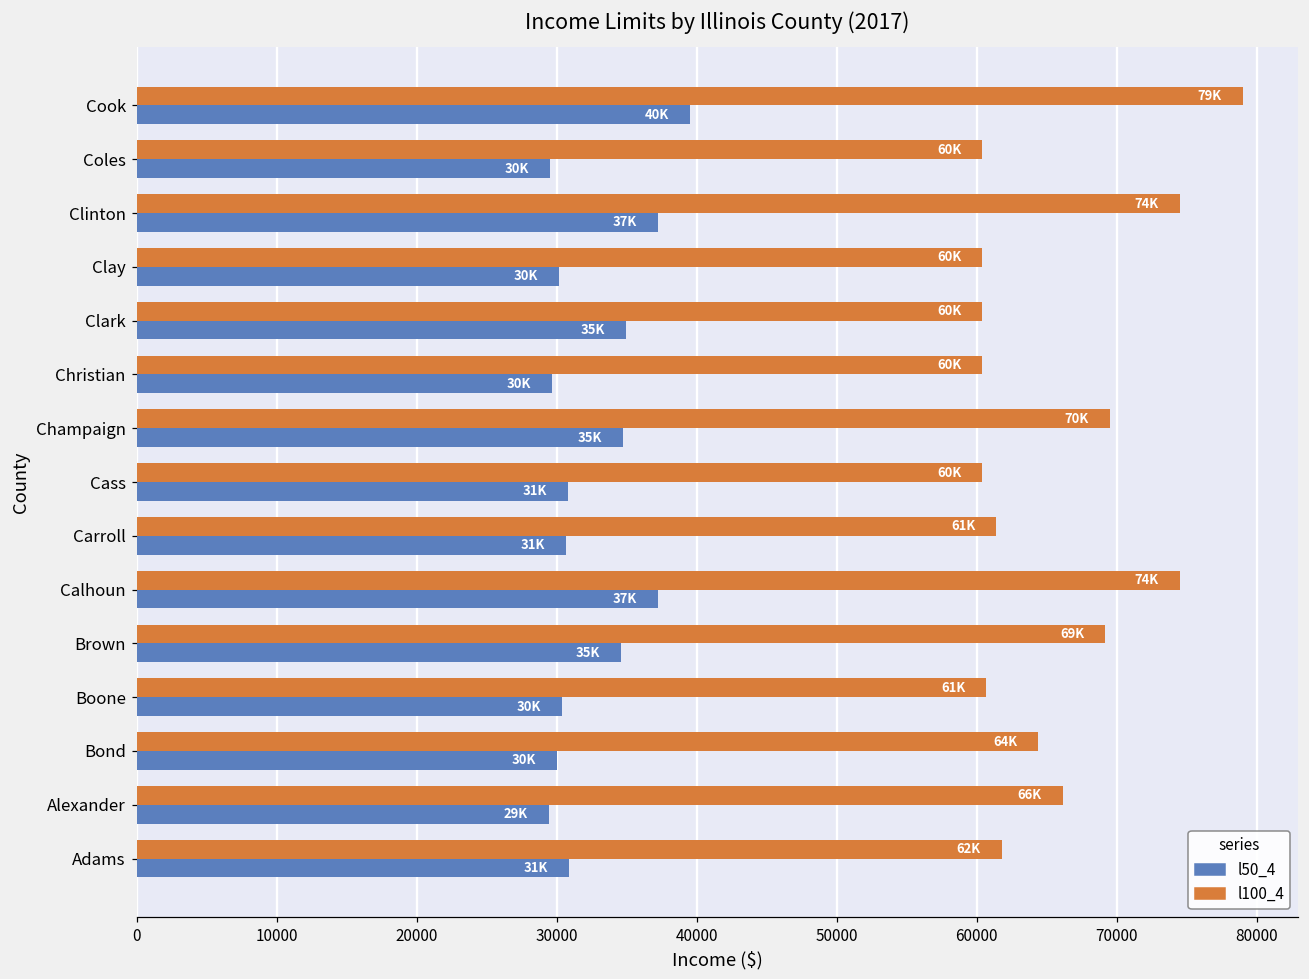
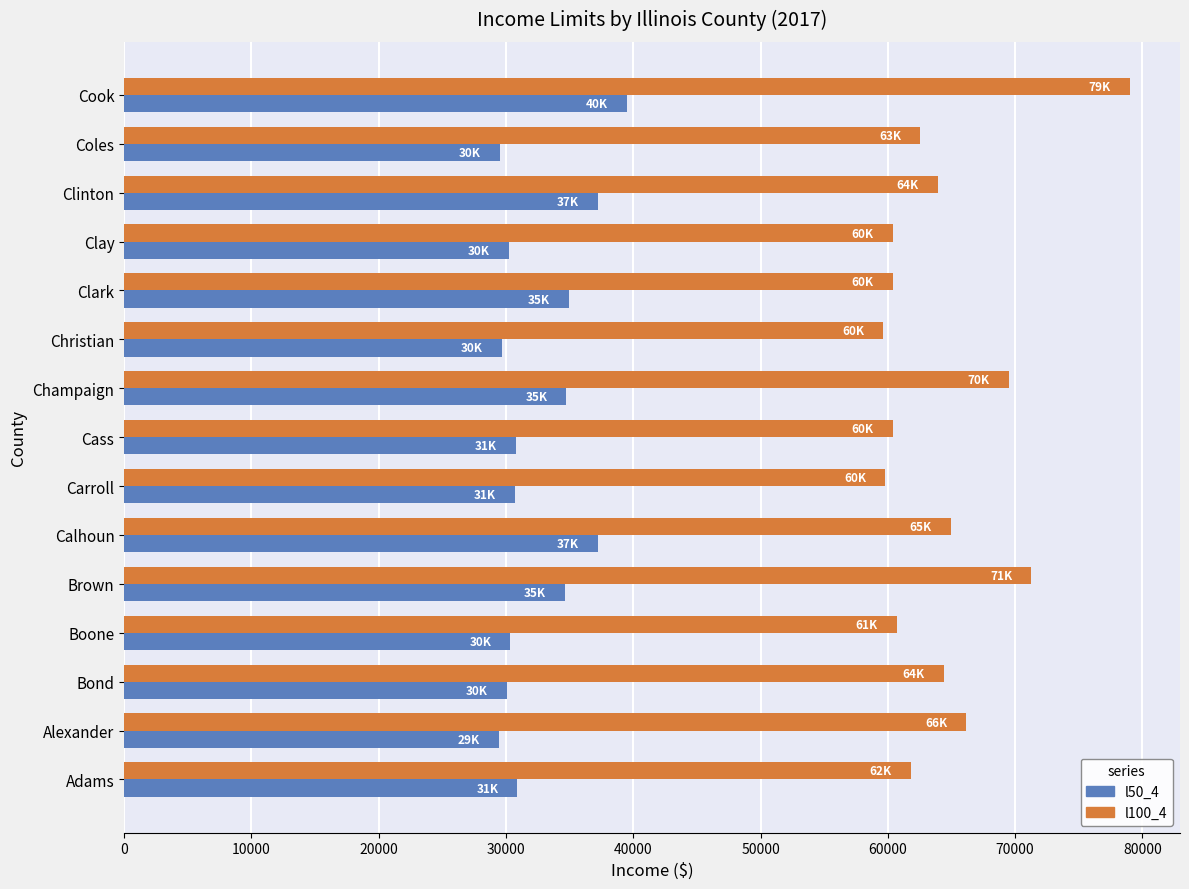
l100_4, Coles: 60K -> 63K
l100_4, Clinton: 74K -> 64K
l100_4, Christian: 60400 -> 59700
l100_4, Carroll: 61K -> 60K
l100_4, Calhoun: 74K -> 65K
l100_4, Brown: 69K -> 71K
